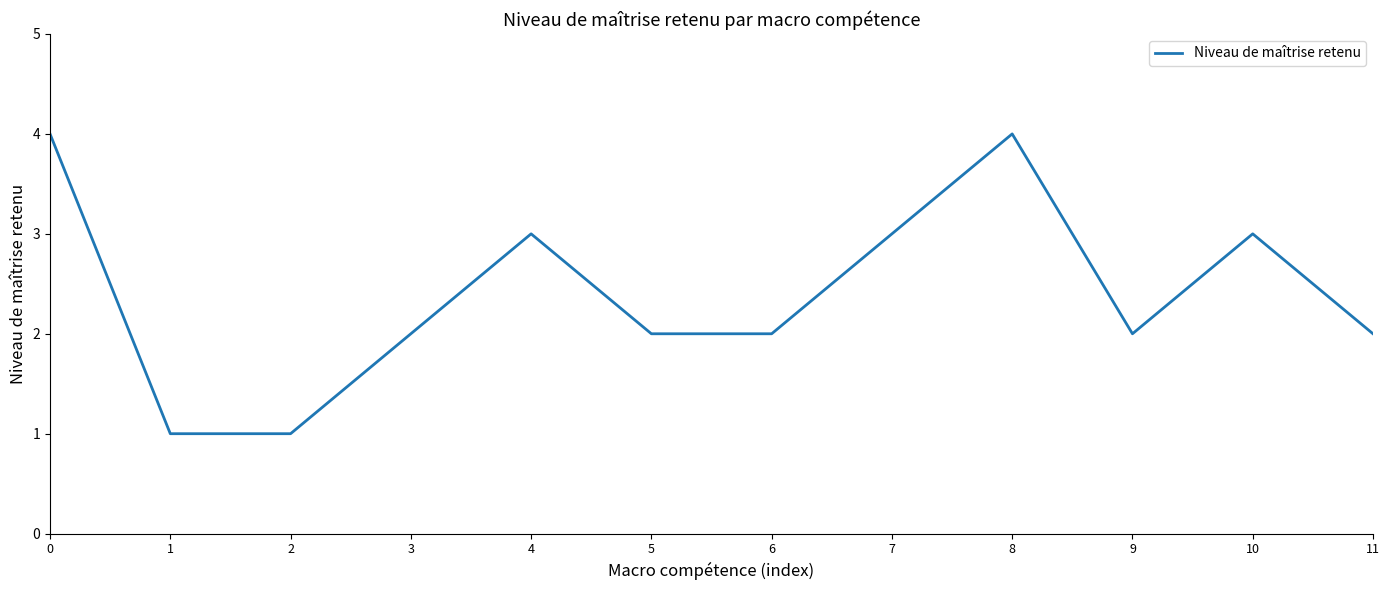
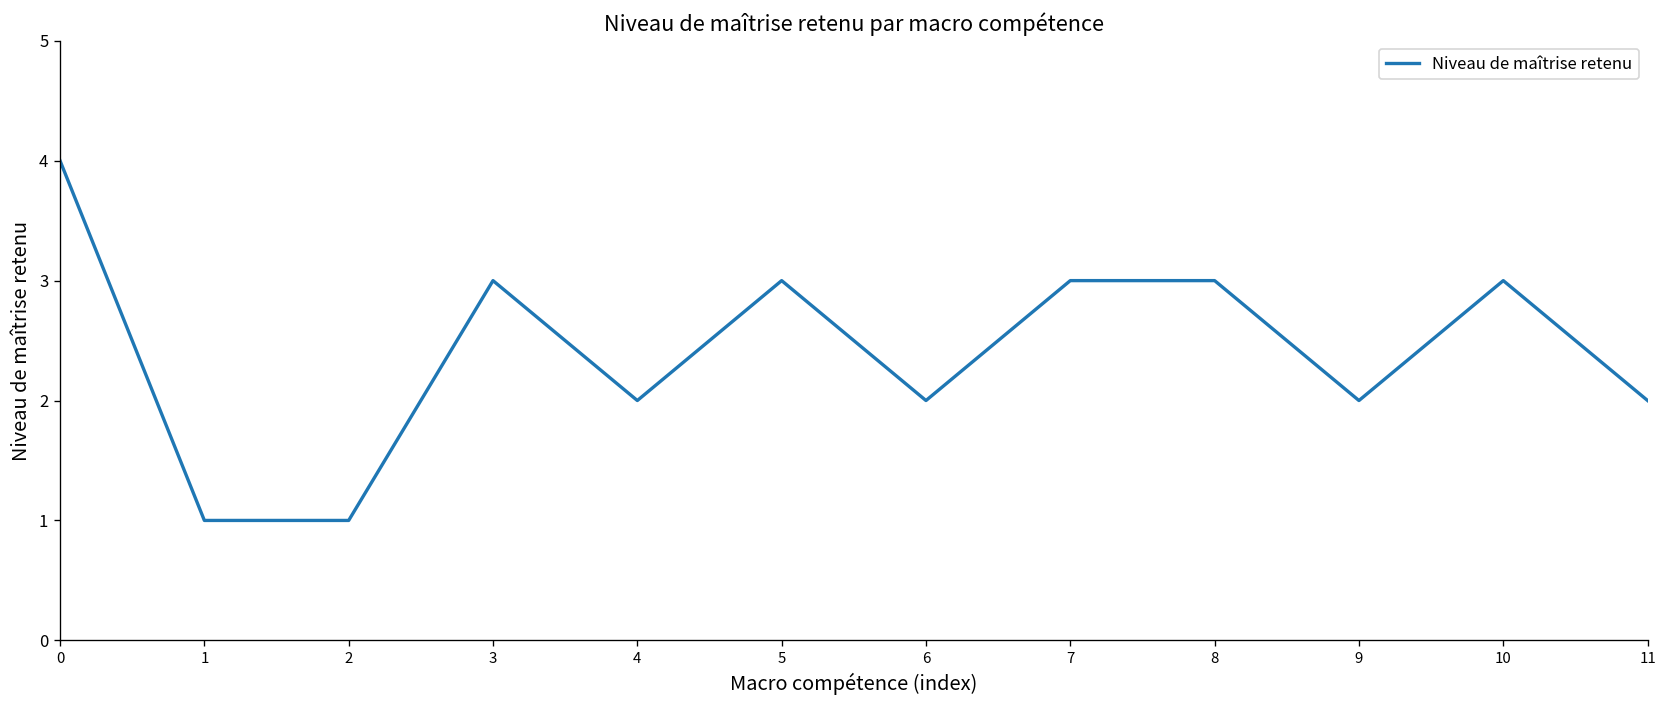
3: 2 -> 3
4: 3 -> 2
5: 2 -> 3
8: 4 -> 3
